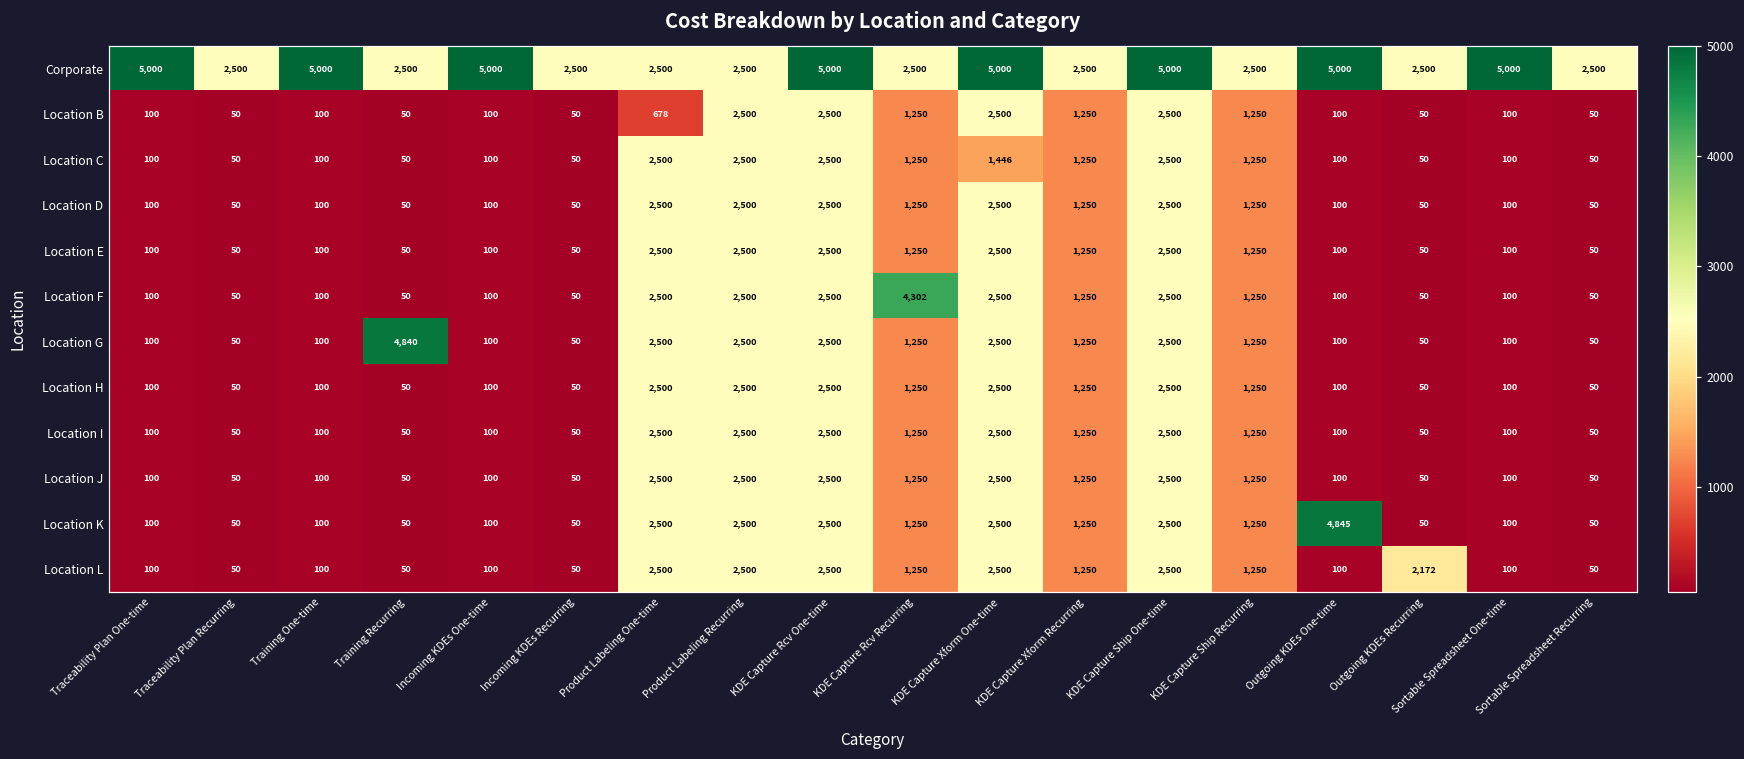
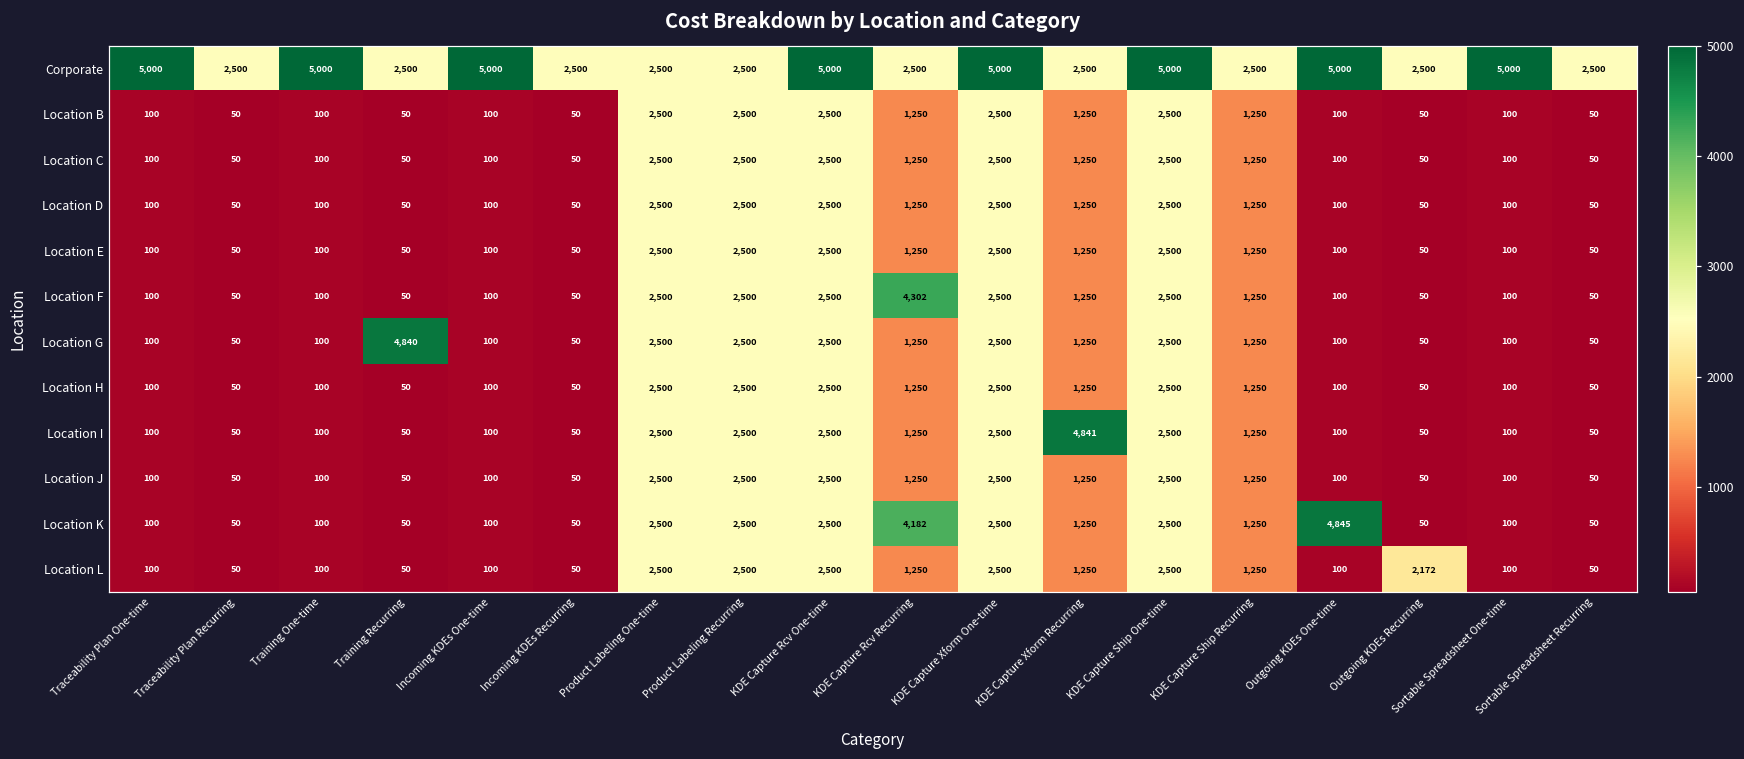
Location B, Product Labeling One-time: 678 -> 2,500
Location C, KDE Capture Xform One-time: 1,446 -> 2,500
Location I, KDE Capture Xform Recurring: 1,250 -> 4,841
Location K, KDE Capture Rcv Recurring: 1,250 -> 4,182
